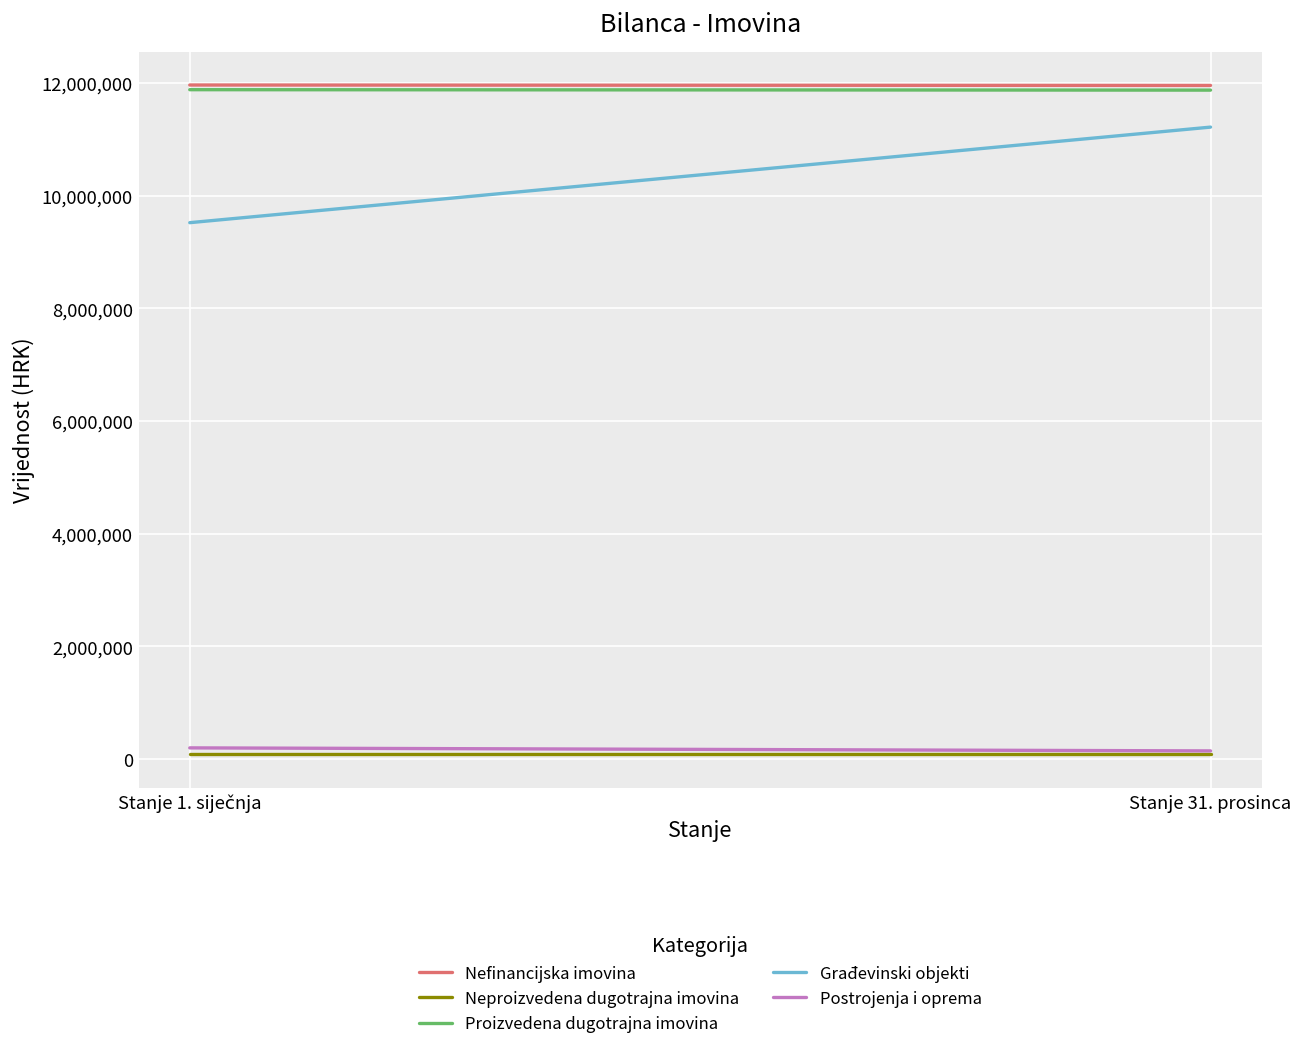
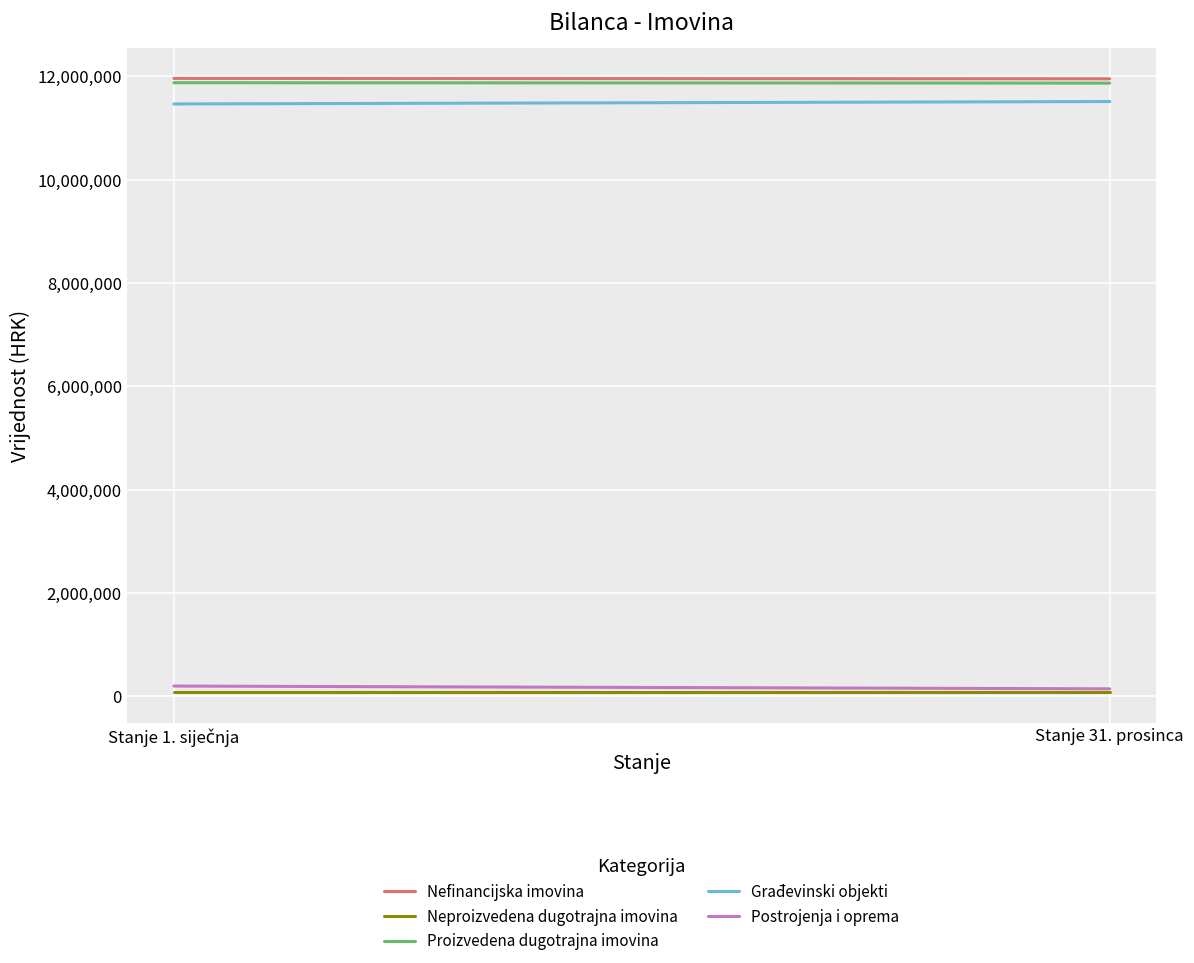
Građevinski objekti, Stanje 1. siječnja: 9,500,000 -> 11,500,000
Građevinski objekti, Stanje 31. prosinca: 11,200,000 -> 11,500,000
